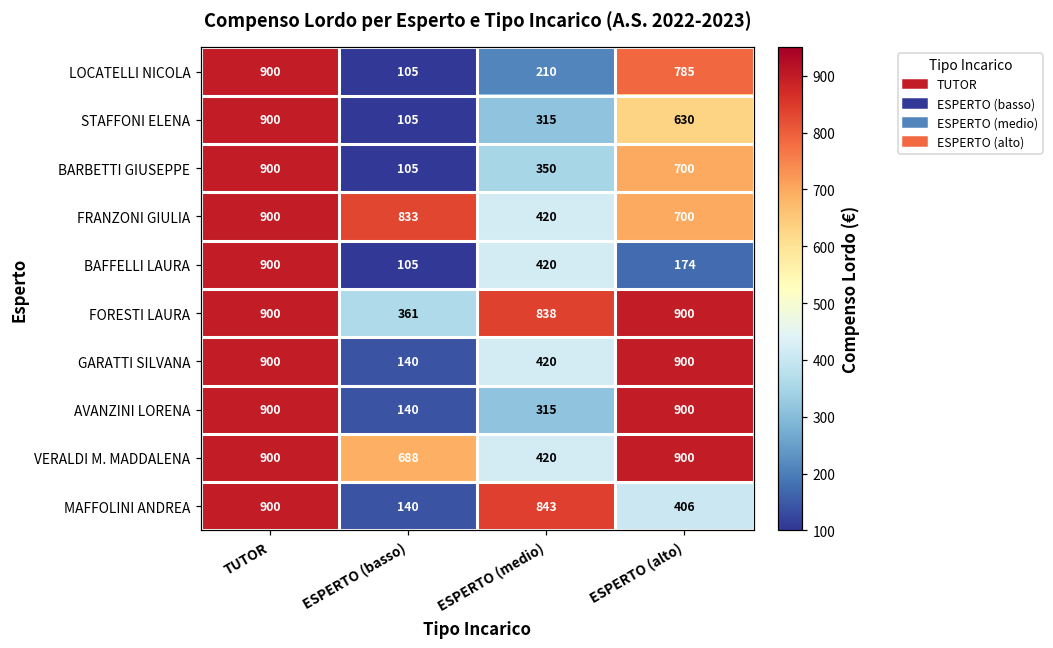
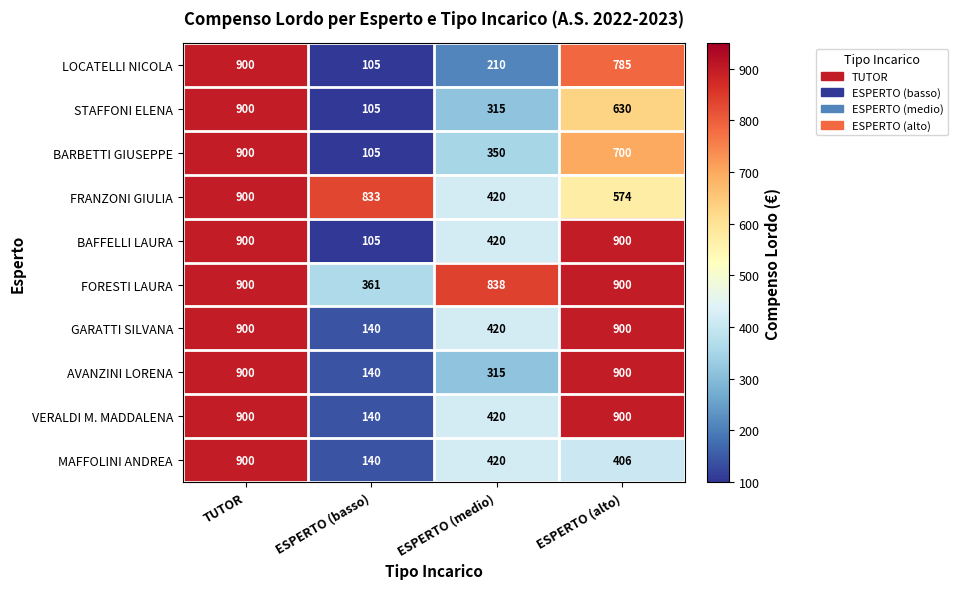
FRANZONI GIULIA, ESPERTO (alto): 700 -> 574
BAFFELLI LAURA, ESPERTO (alto): 174 -> 900
VERALDI M. MADDALENA, ESPERTO (basso): 688 -> 140
MAFFOLINI ANDREA, ESPERTO (medio): 843 -> 420
